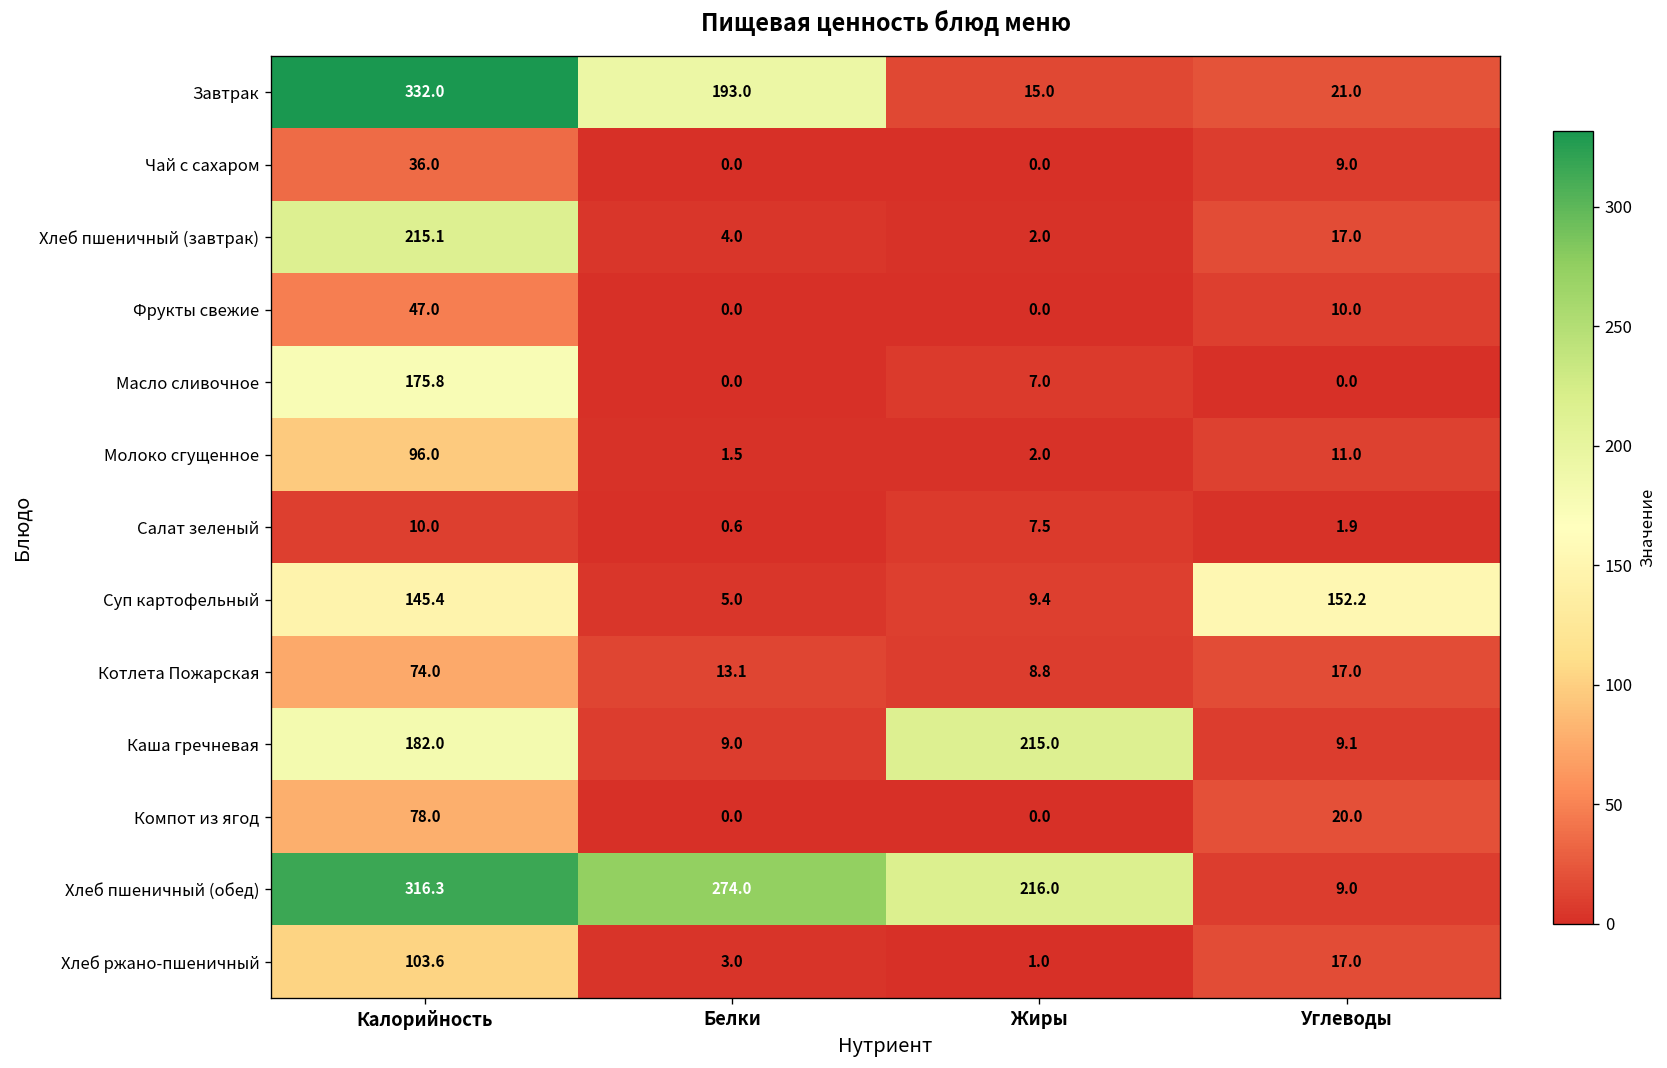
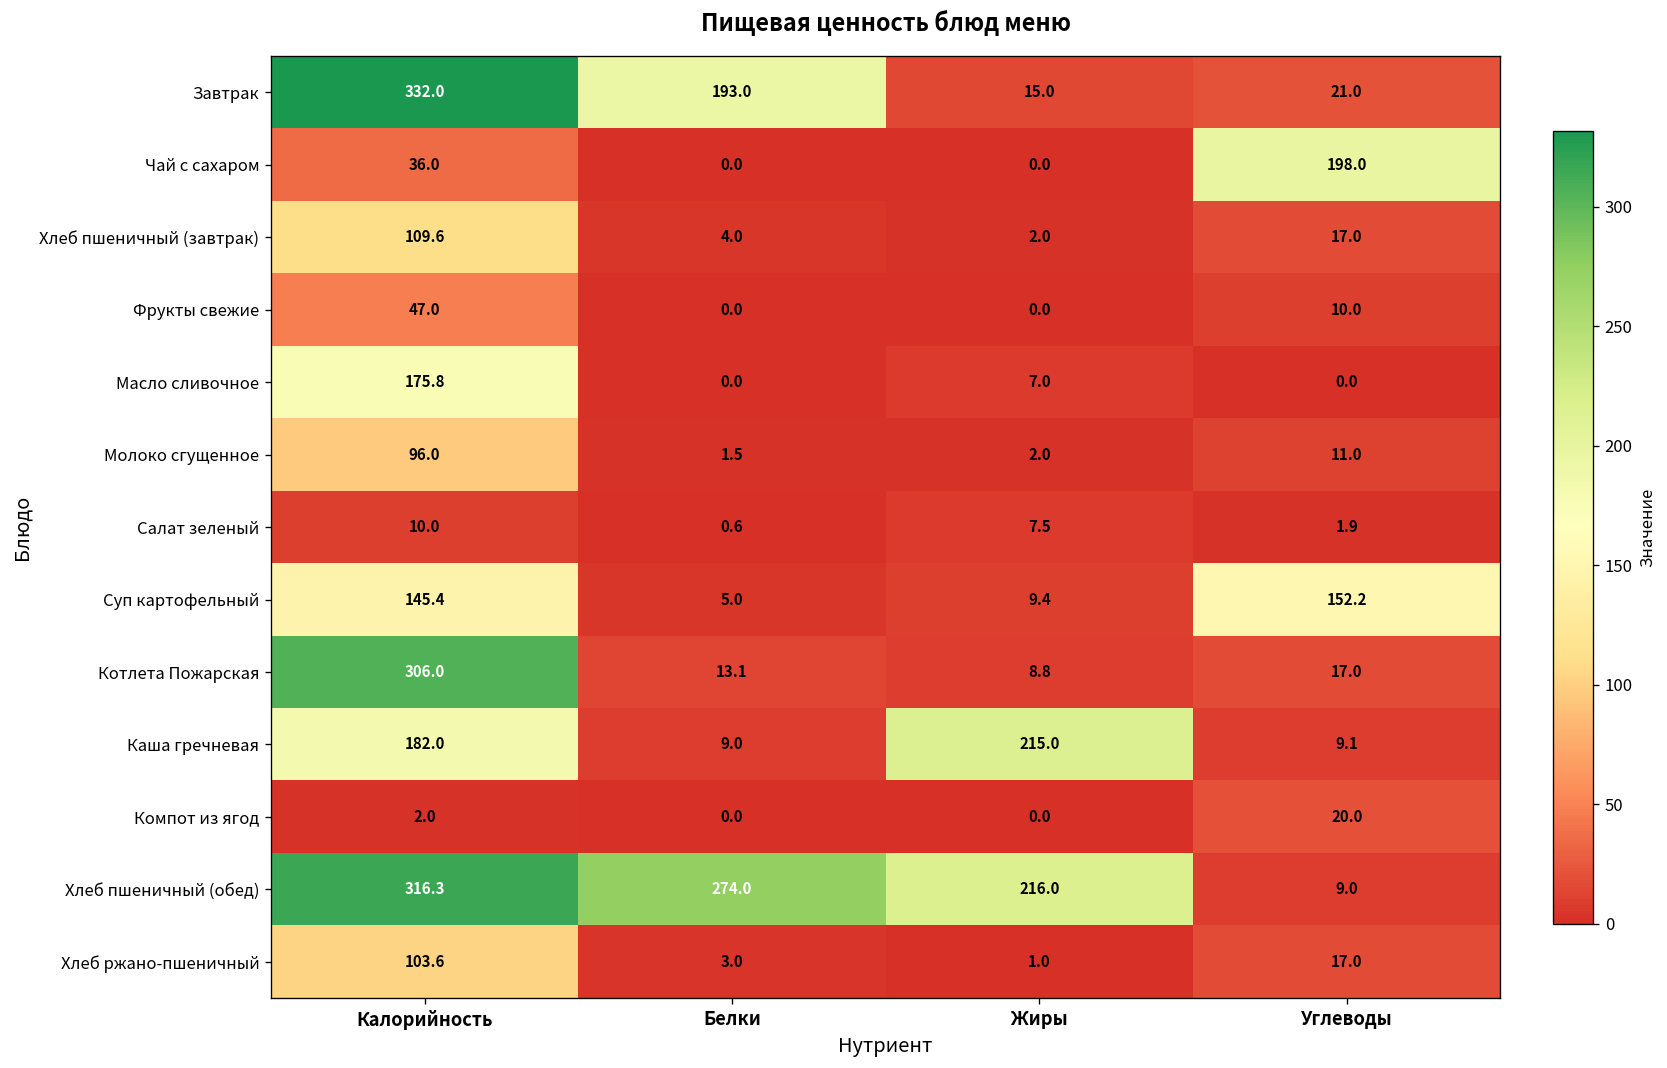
Чай с сахаром, Углеводы: 9.0 -> 198.0
Хлеб пшеничный (завтрак), Калорийность: 215.1 -> 109.6
Котлета Пожарская, Калорийность: 74.0 -> 306.0
Компот из ягод, Калорийность: 78.0 -> 2.0
